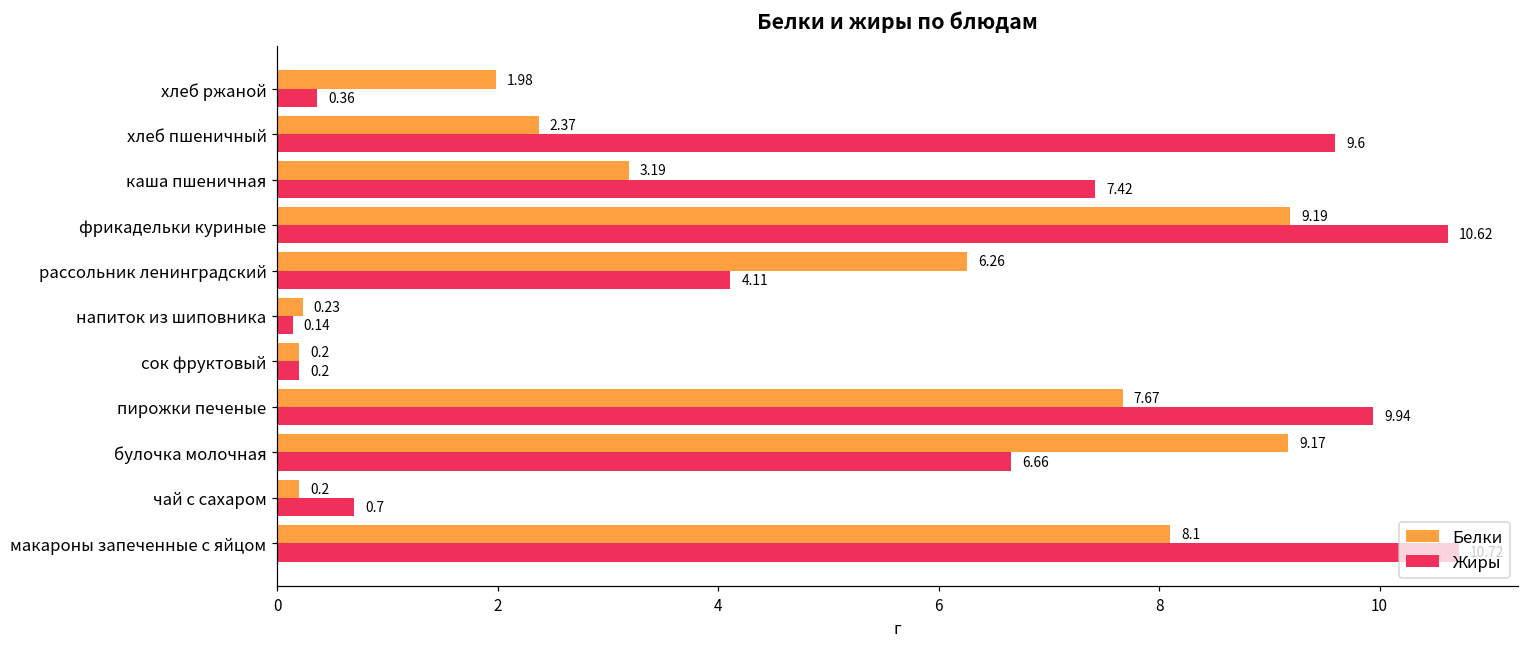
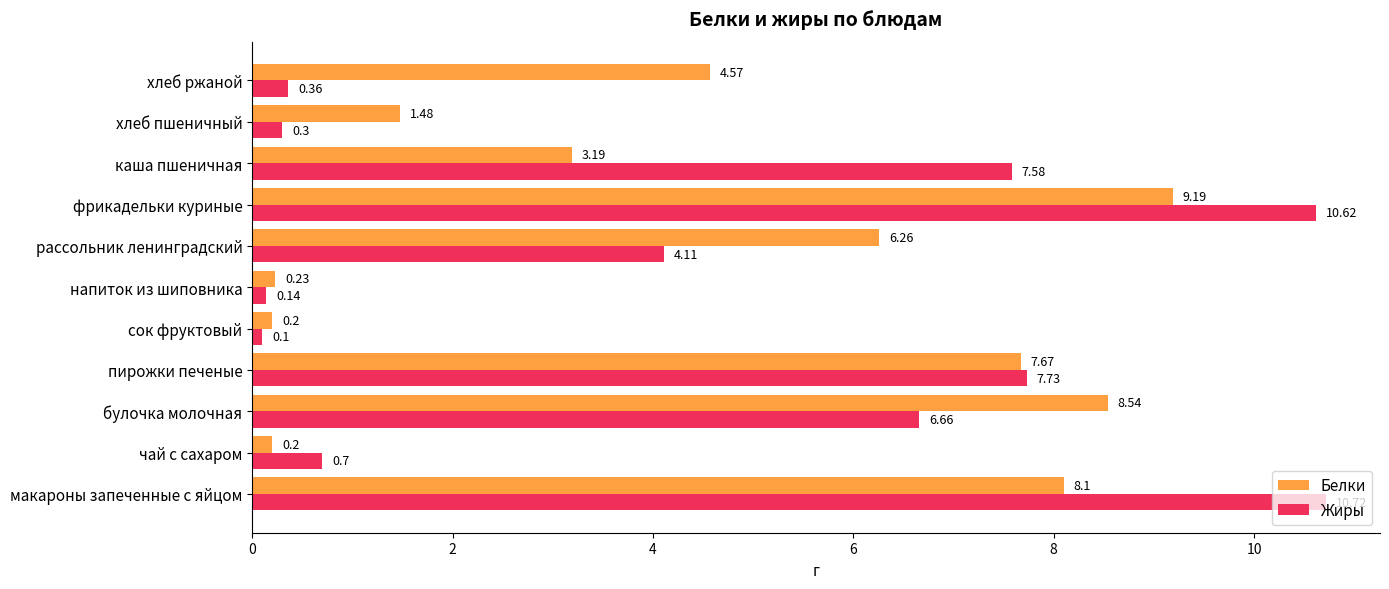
Белки, хлеб ржаной: 1.98 -> 4.57
Белки, хлеб пшеничный: 2.37 -> 1.48
Жиры, хлеб пшеничный: 9.6 -> 0.3
Жиры, каша пшеничная: 7.42 -> 7.58
Жиры, сок фруктовый: 0.2 -> 0.1
Жиры, пирожки печеные: 9.94 -> 7.73
Белки, булочка молочная: 9.17 -> 8.54
